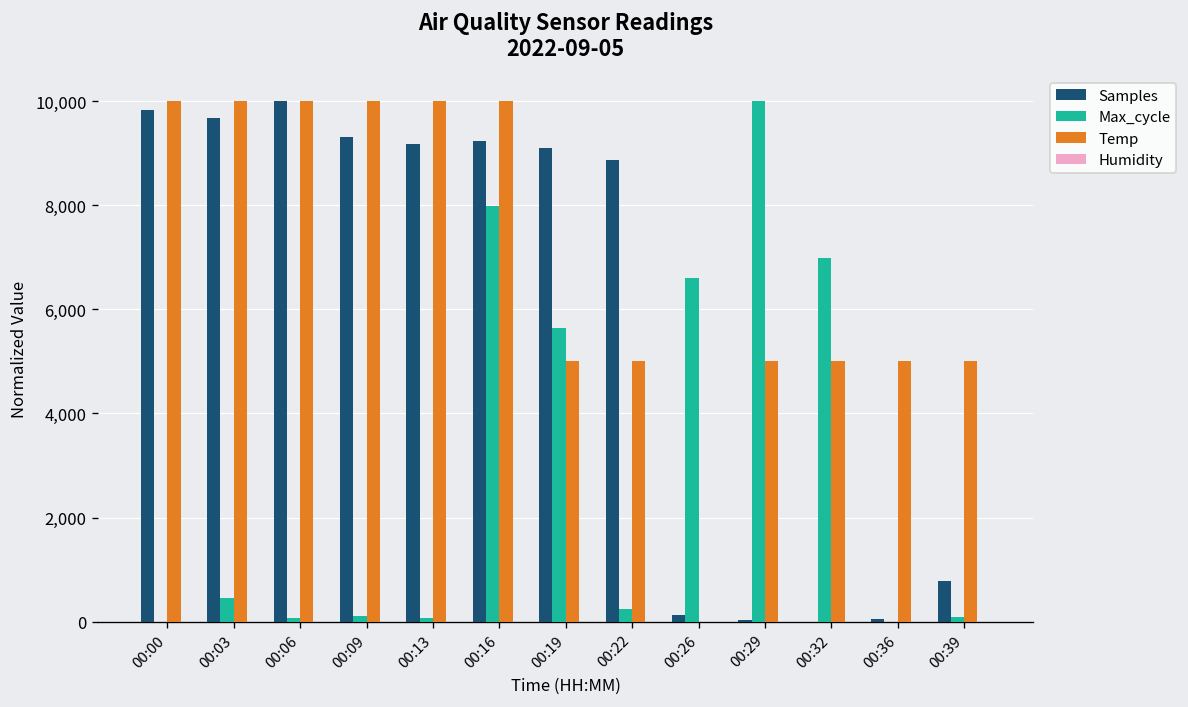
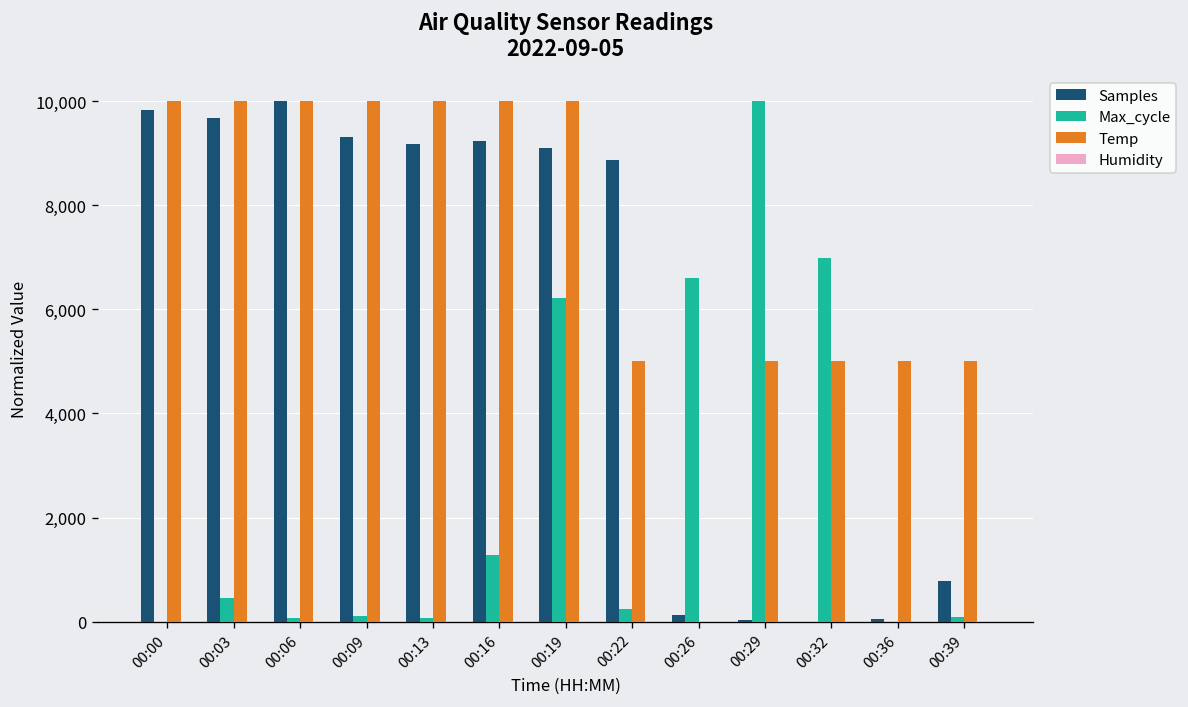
Max_cycle, 00:16: 8,000 -> 1,300
Max_cycle, 00:19: 5,700 -> 6,200
Temp, 00:19: 5,000 -> 10,000
